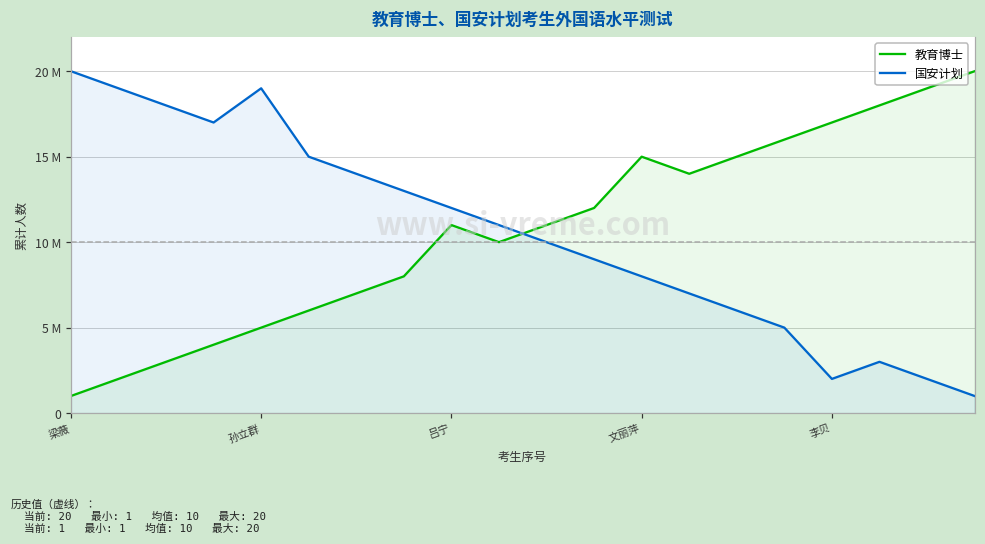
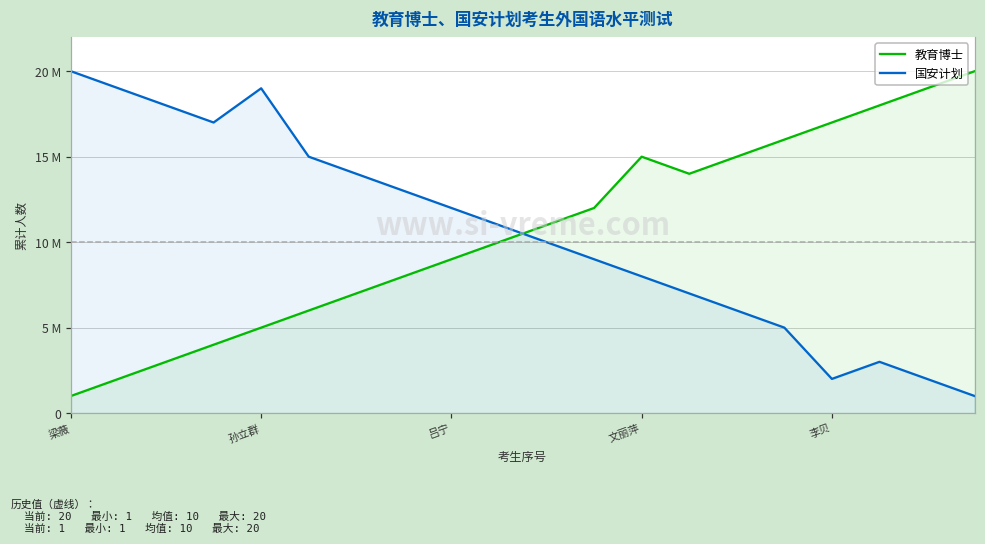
教育博士, 吕宁: 11000000 -> 9000000
